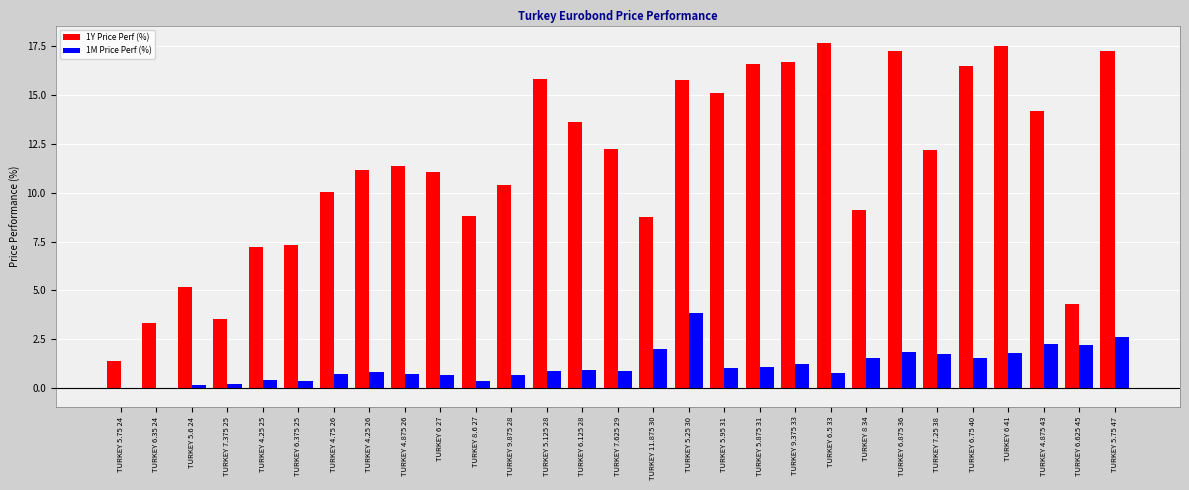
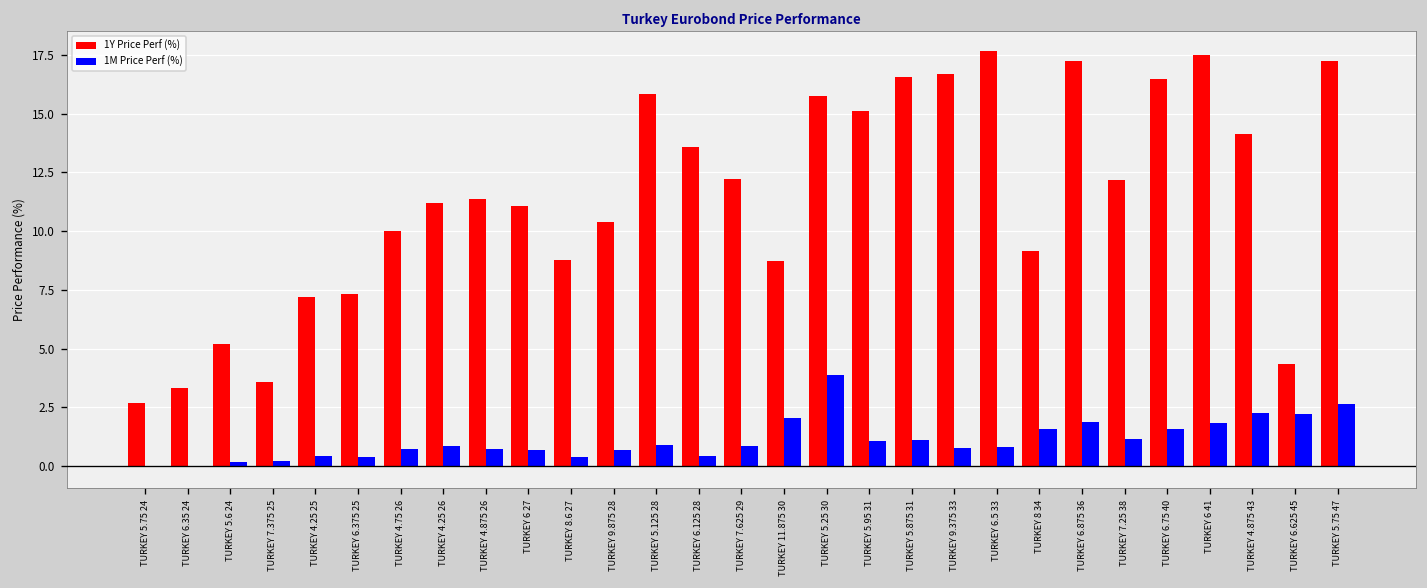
1Y Price Perf (%), TURKEY 5.75 24: 1.4 -> 2.7
1M Price Perf (%), TURKEY 6.125 28: 1.0 -> 0.4
1M Price Perf (%), TURKEY 9.375 33: 1.3 -> 0.7
1M Price Perf (%), TURKEY 7.25 38: 1.8 -> 1.1
